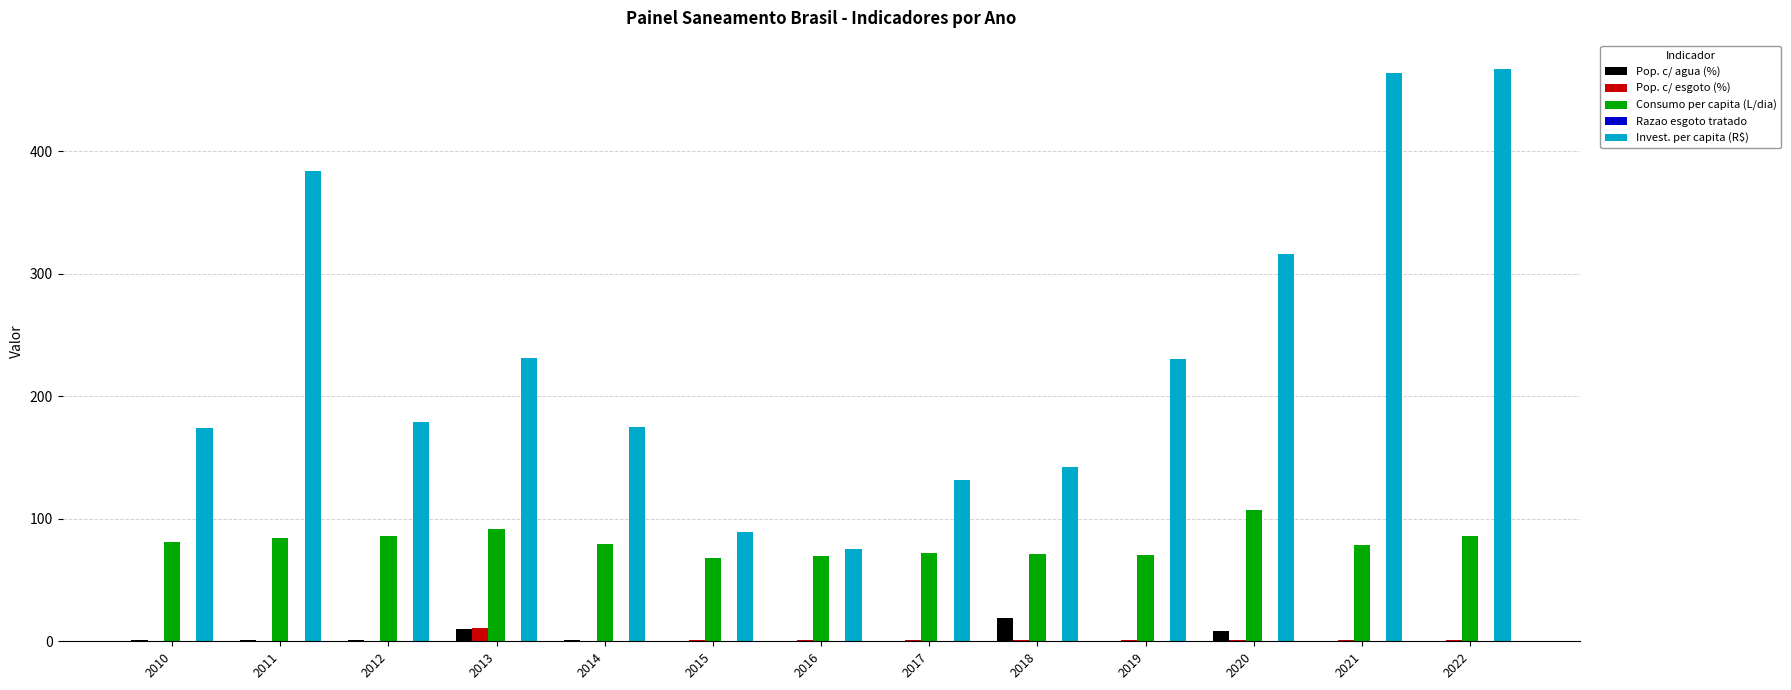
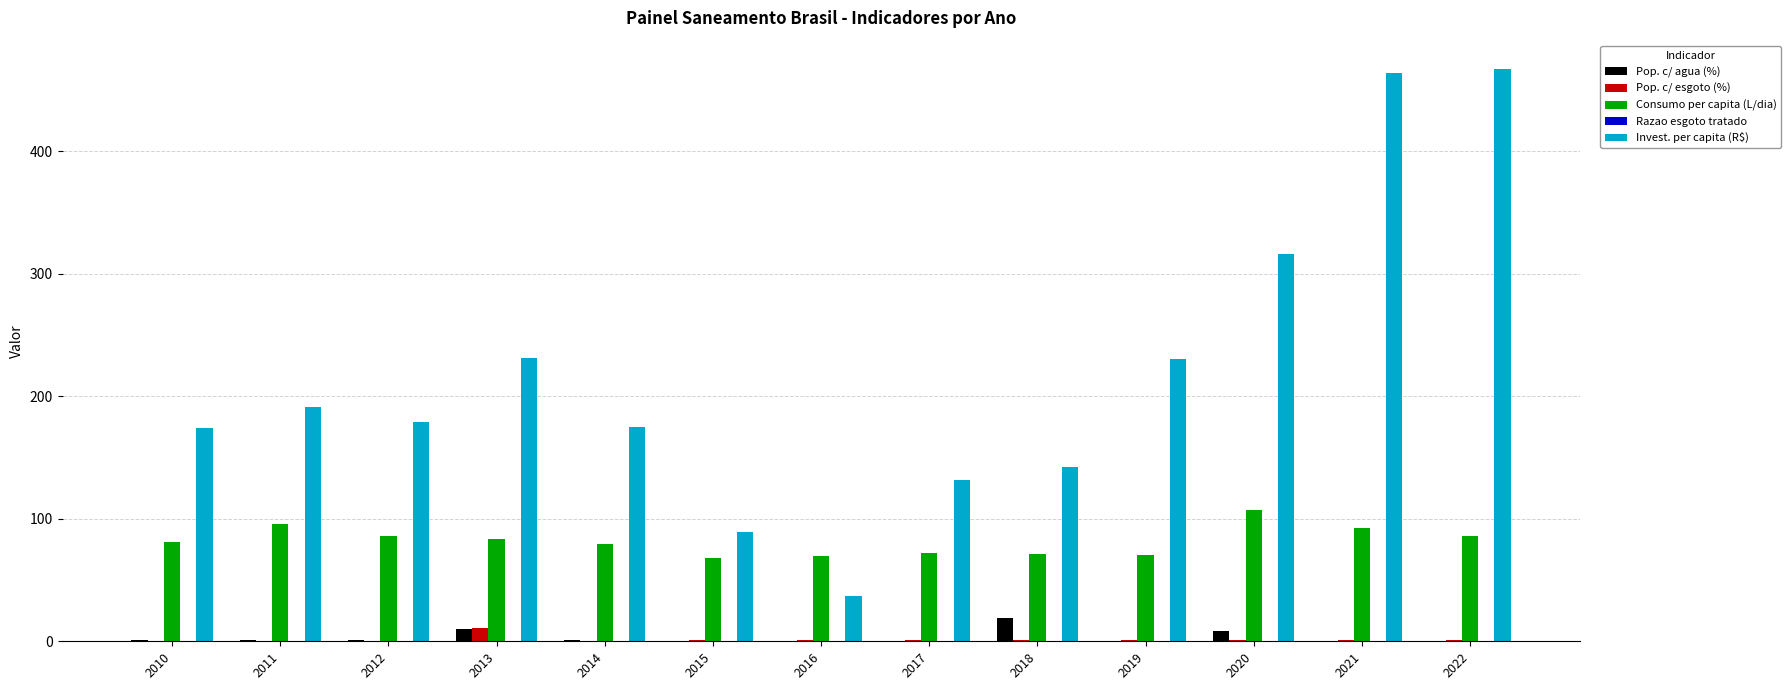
Consumo per capita (L/dia), 2011: 84 -> 96
Invest. per capita (R$), 2011: 384 -> 191
Consumo per capita (L/dia), 2013: 91 -> 84
Invest. per capita (R$), 2016: 75 -> 37
Consumo per capita (L/dia), 2021: 79 -> 93
